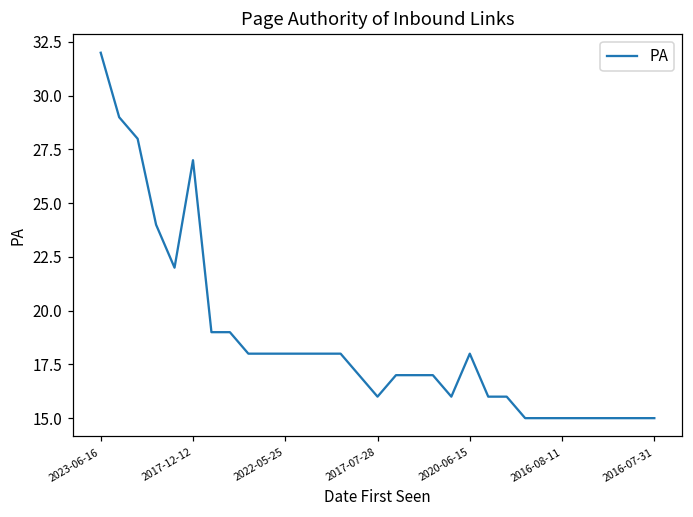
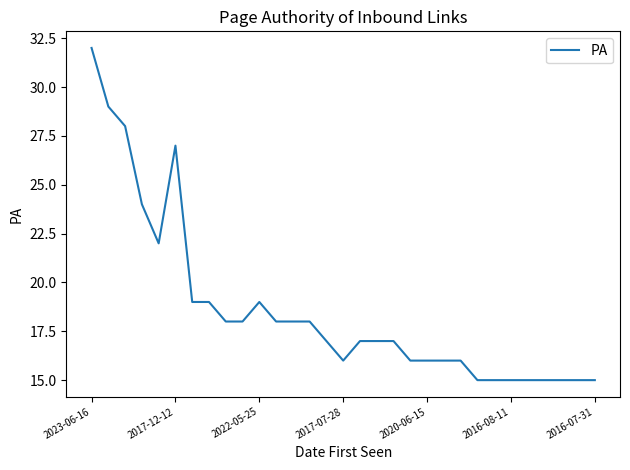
2022-05-25: 18 -> 19
2020-06-15: 18 -> 16
